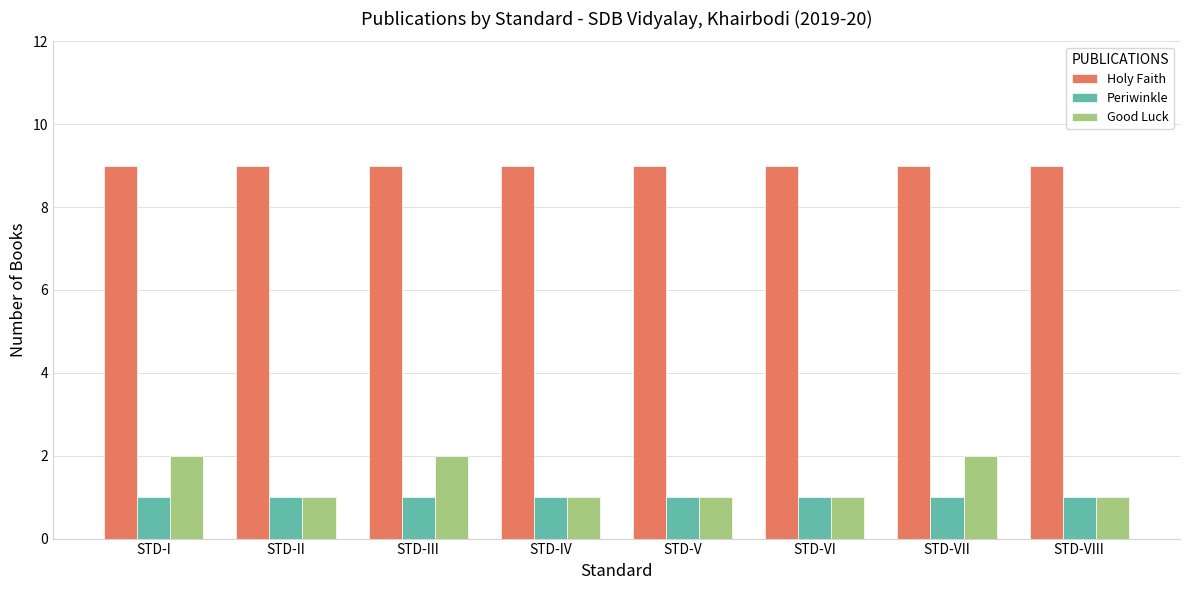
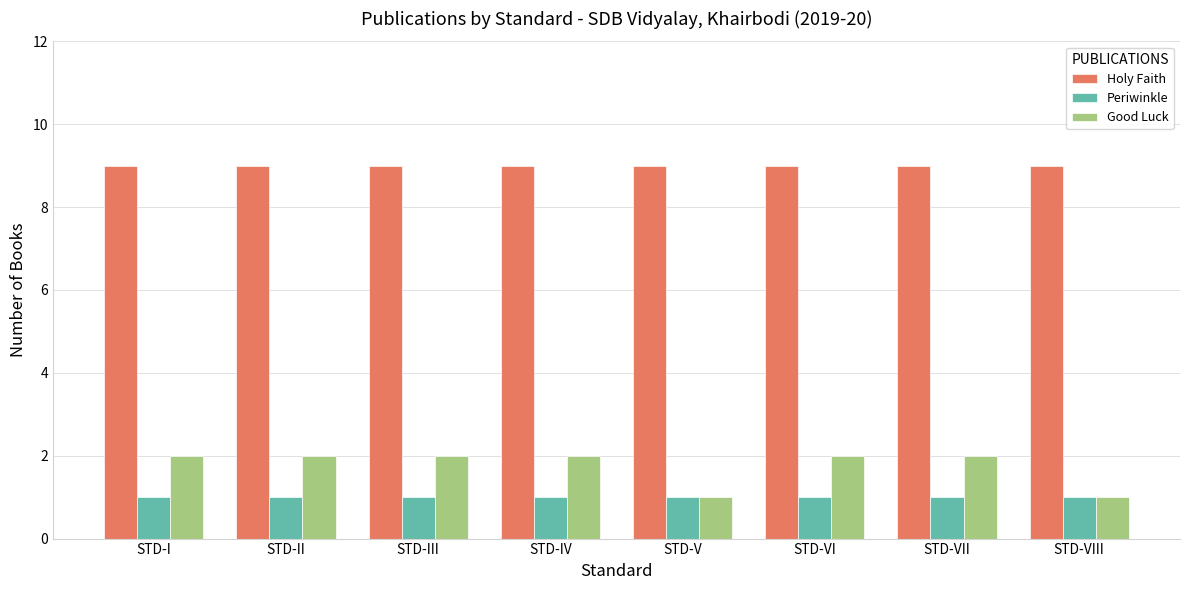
Good Luck, STD-II: 1 -> 2
Good Luck, STD-IV: 1 -> 2
Good Luck, STD-VI: 1 -> 2
